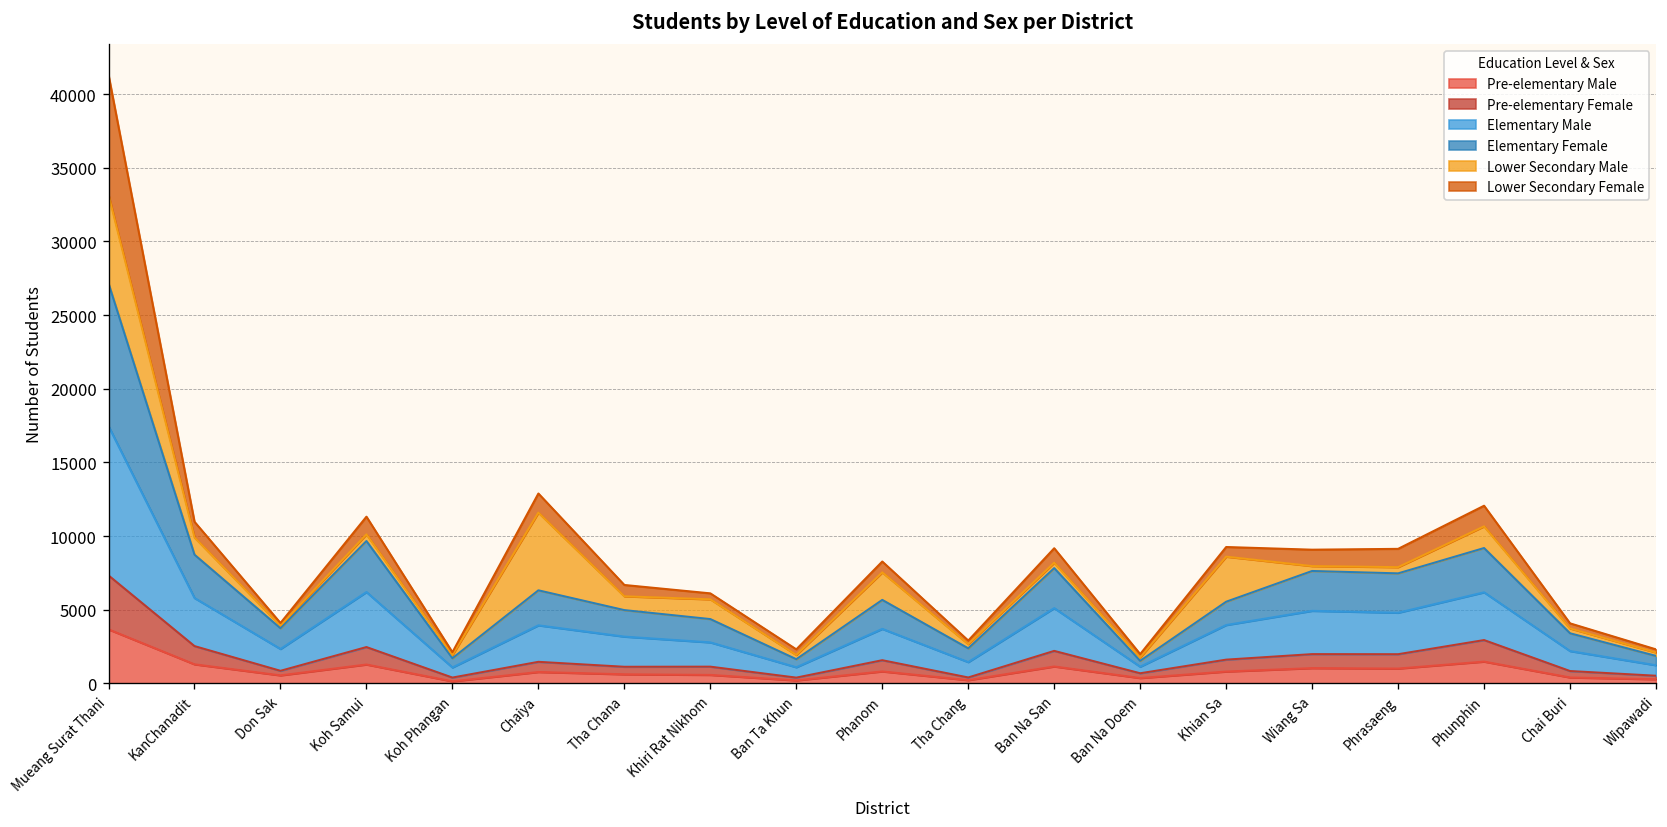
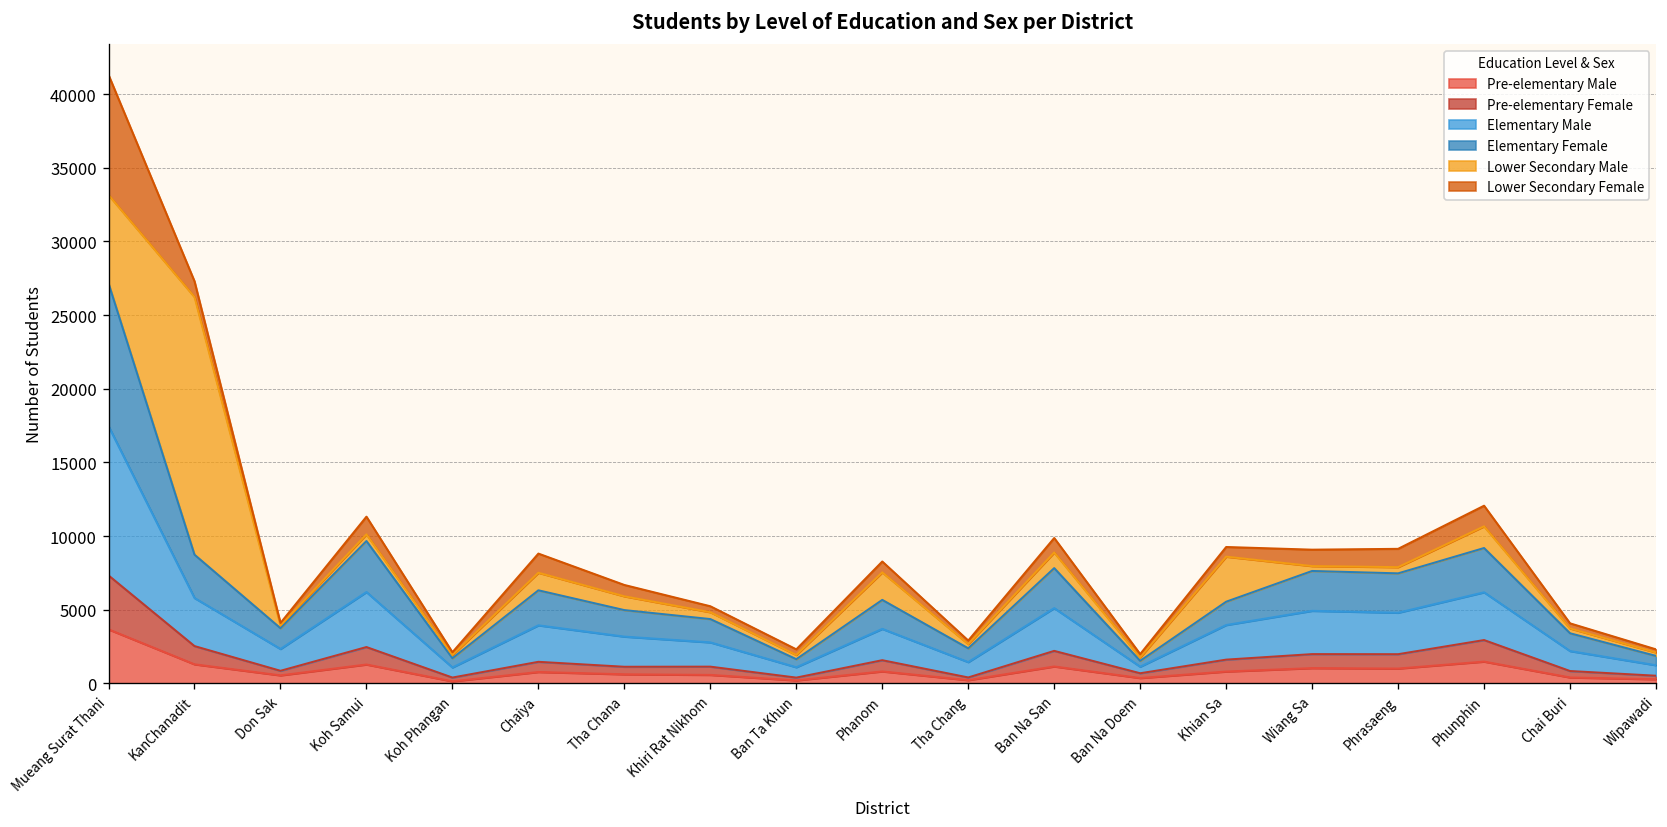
Lower Secondary Male, KanChanadit: 1200 -> 17500
Lower Secondary Male, Chaiya: 5300 -> 1200
Lower Secondary Male, Khiri Rat Nikhom: 1300 -> 500
Lower Secondary Male, Ban Na San: 400 -> 1100
